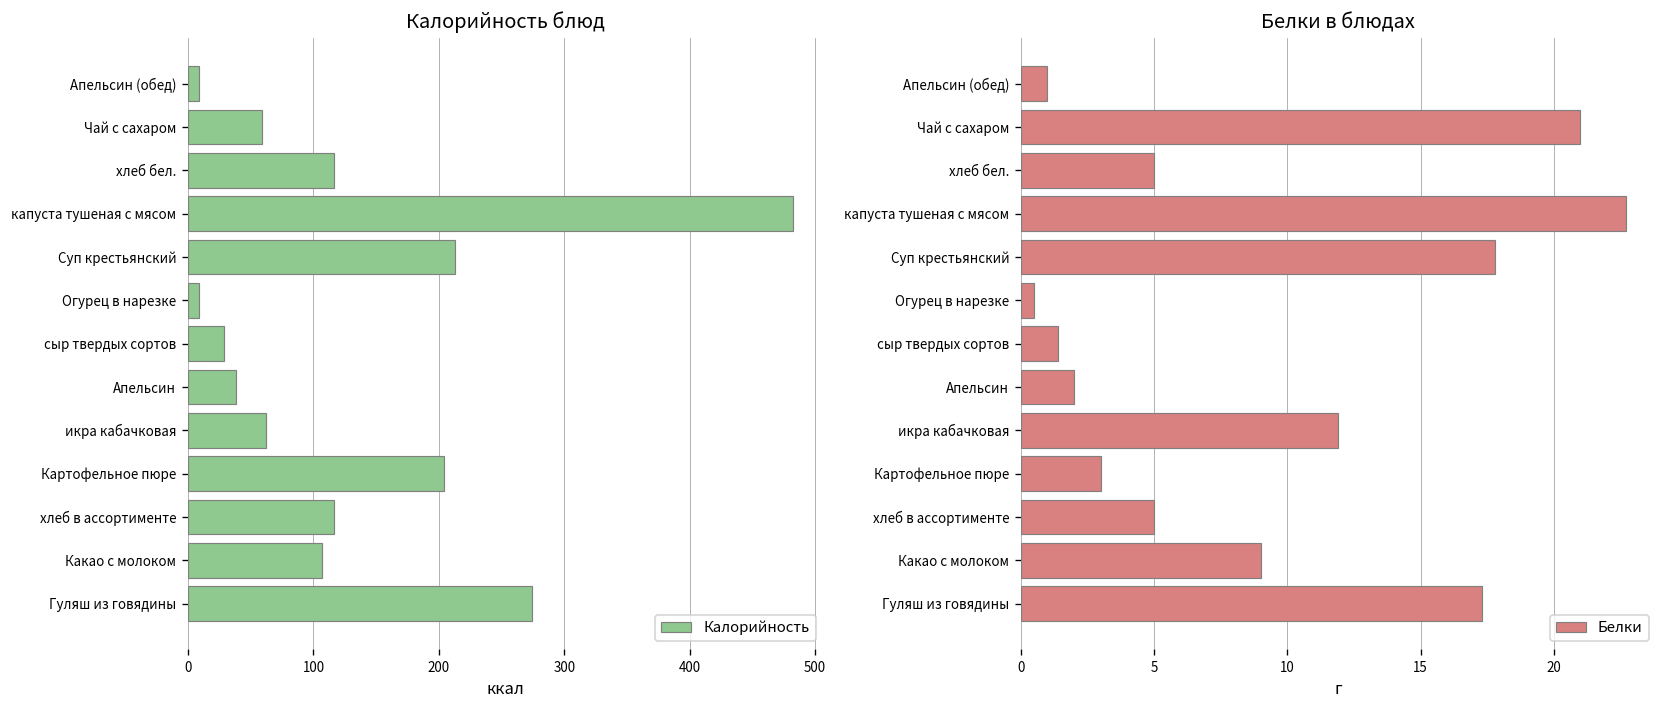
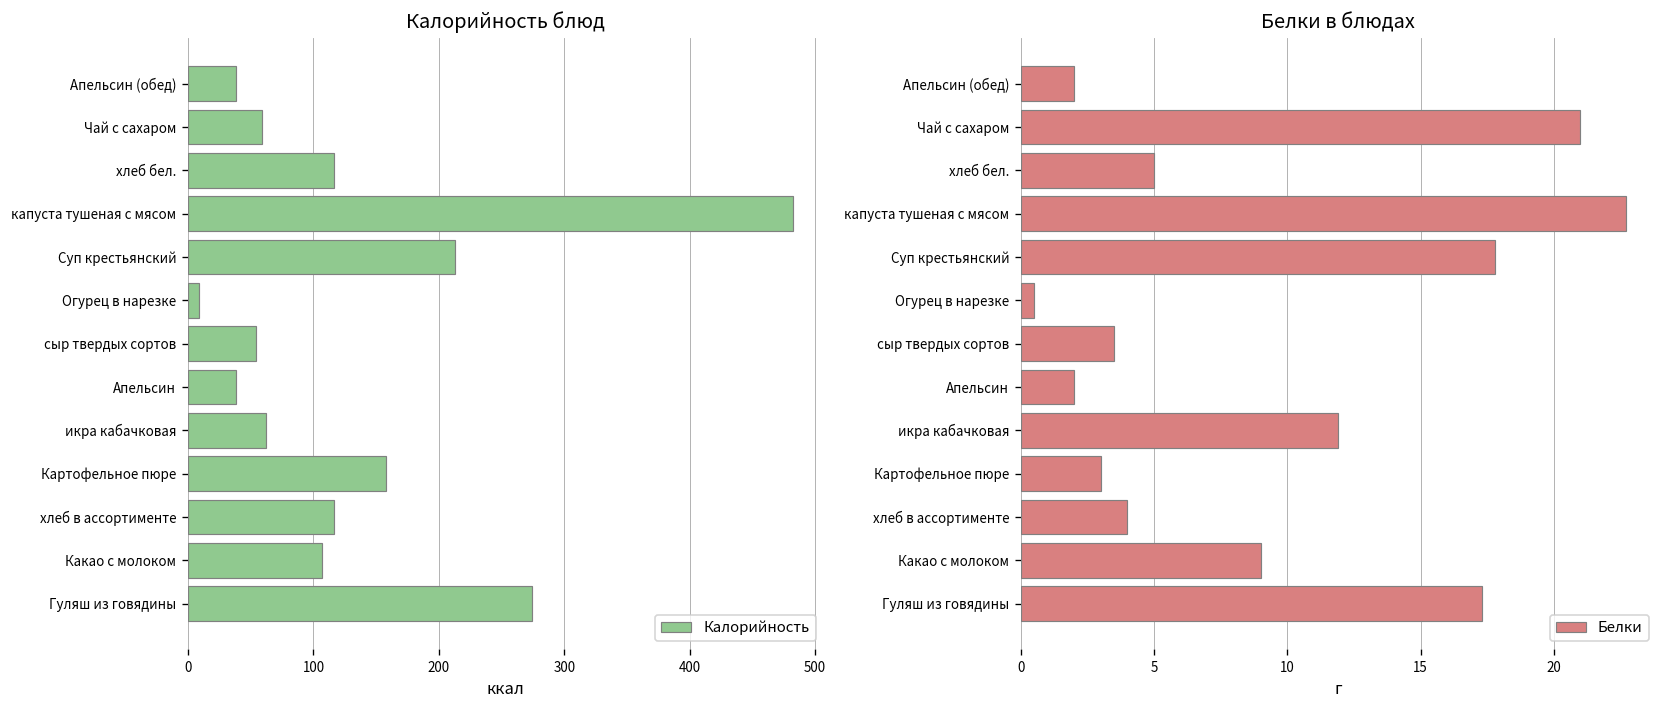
Калорийность блюд, Апельсин (обед): 9 -> 38
Калорийность блюд, сыр твердых сортов: 29 -> 55
Калорийность блюд, Картофельное пюре: 204 -> 158
Белки в блюдах, Апельсин (обед): 1 -> 2
Белки в блюдах, сыр твердых сортов: 1.4 -> 3.5
Белки в блюдах, хлеб в ассортименте: 5 -> 4
